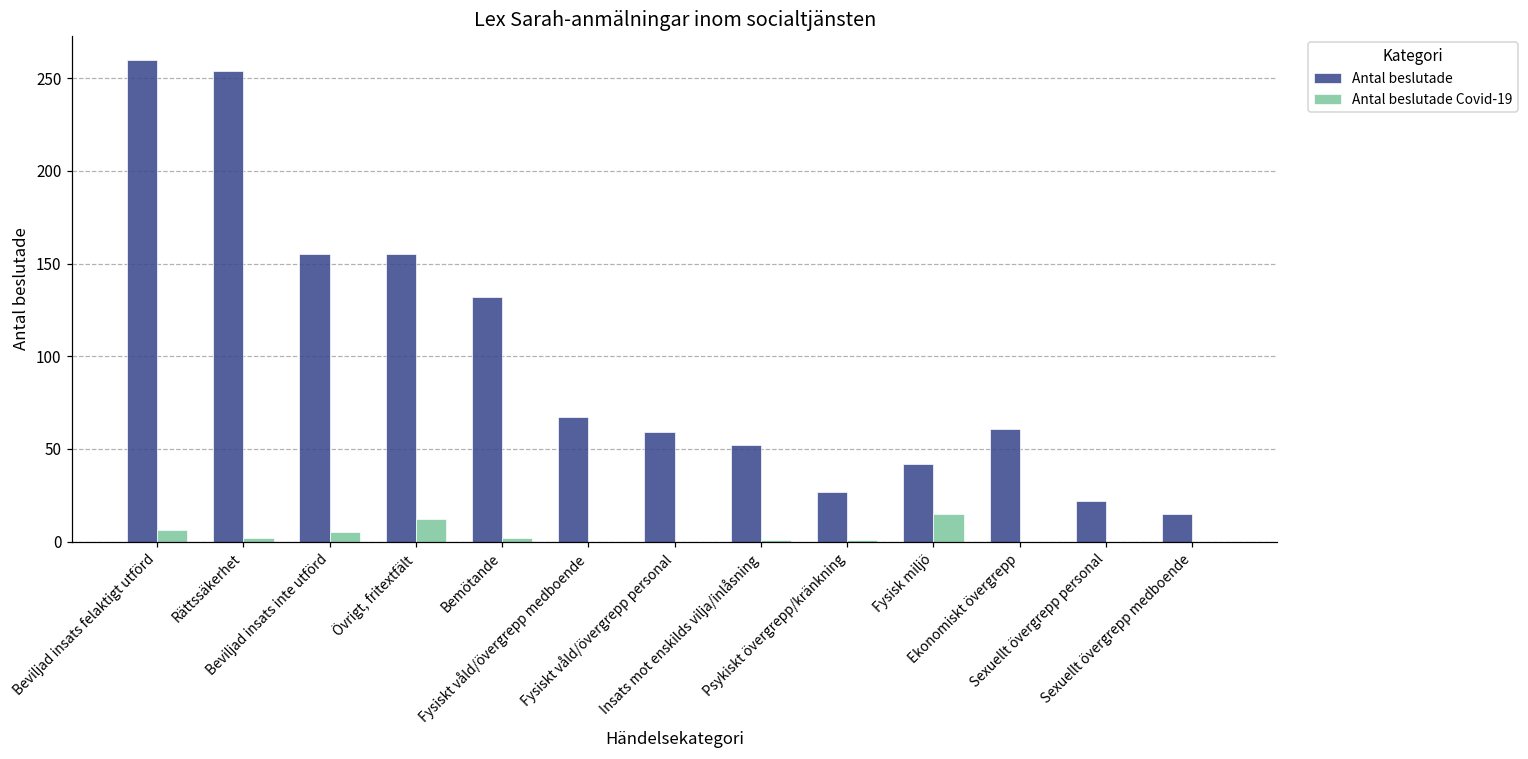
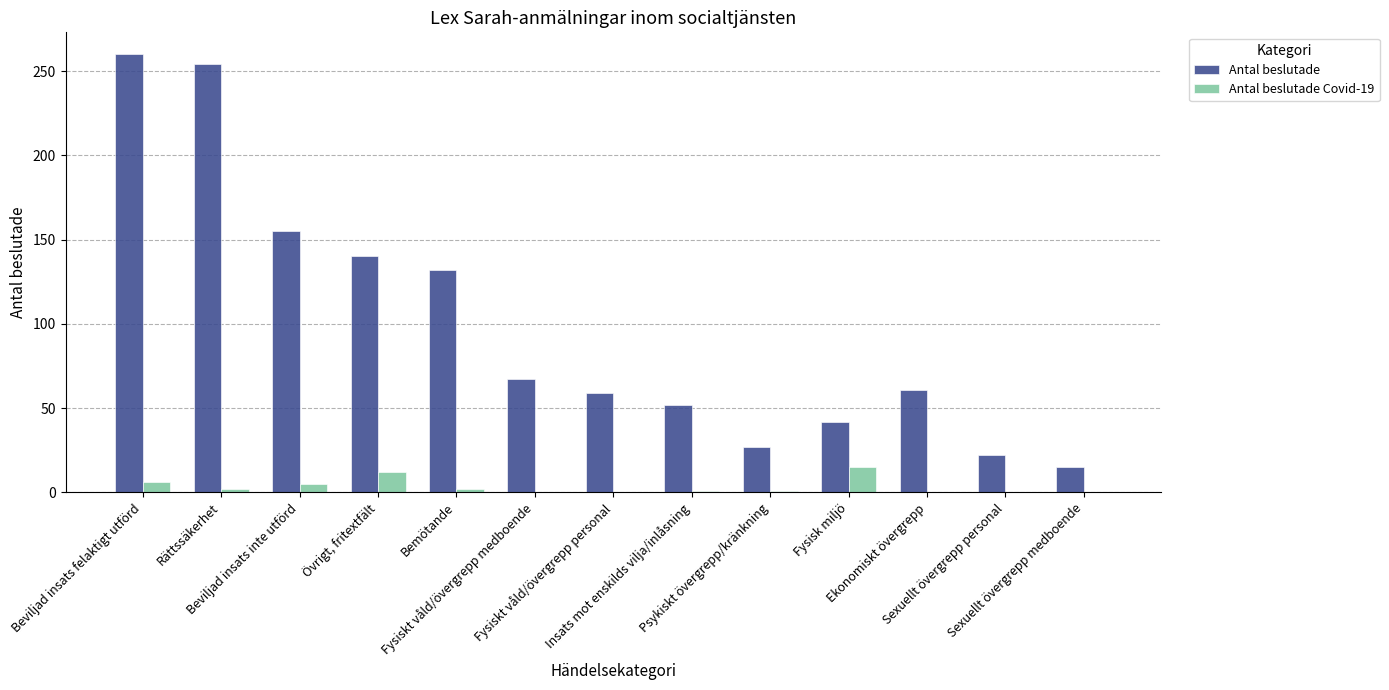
Antal beslutade, Övrigt, fritextfält: 155 -> 140
